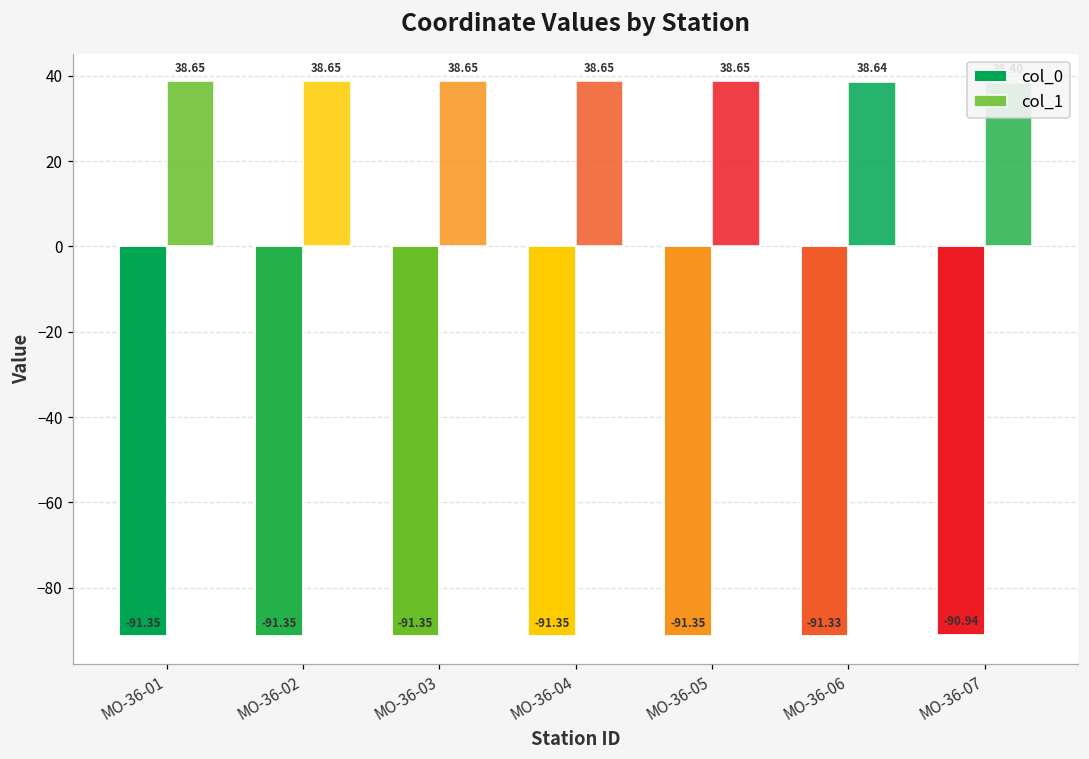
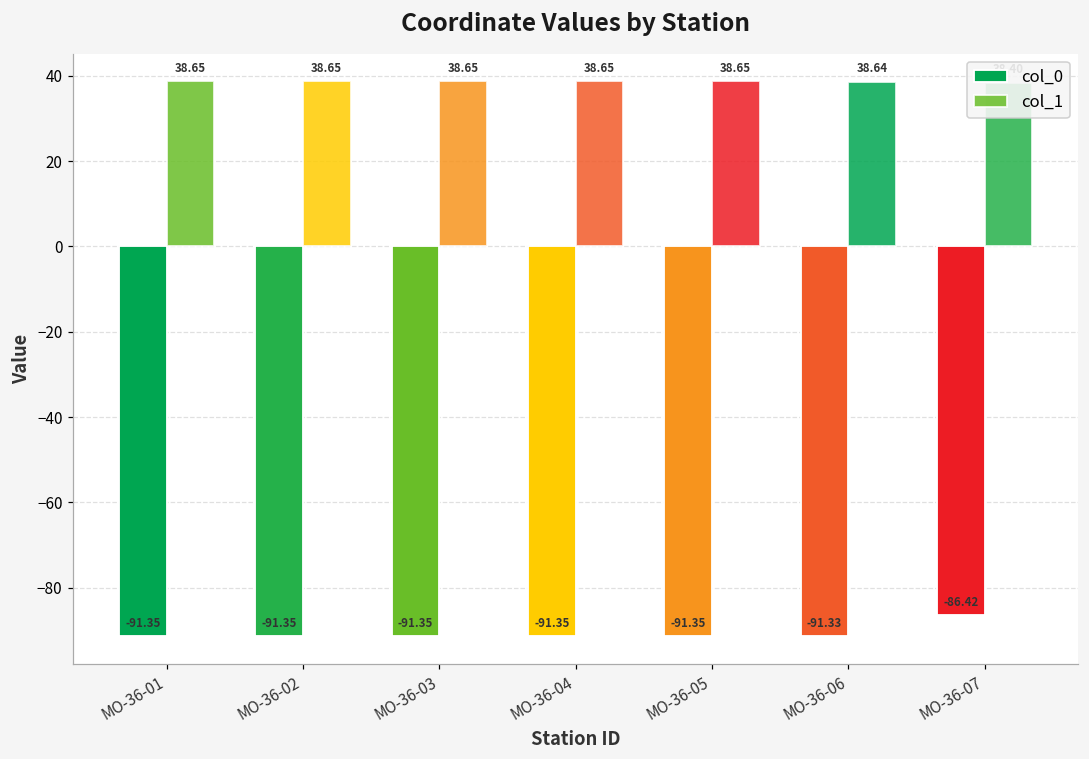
col_0, MO-36-07: -90.94 -> -86.42
